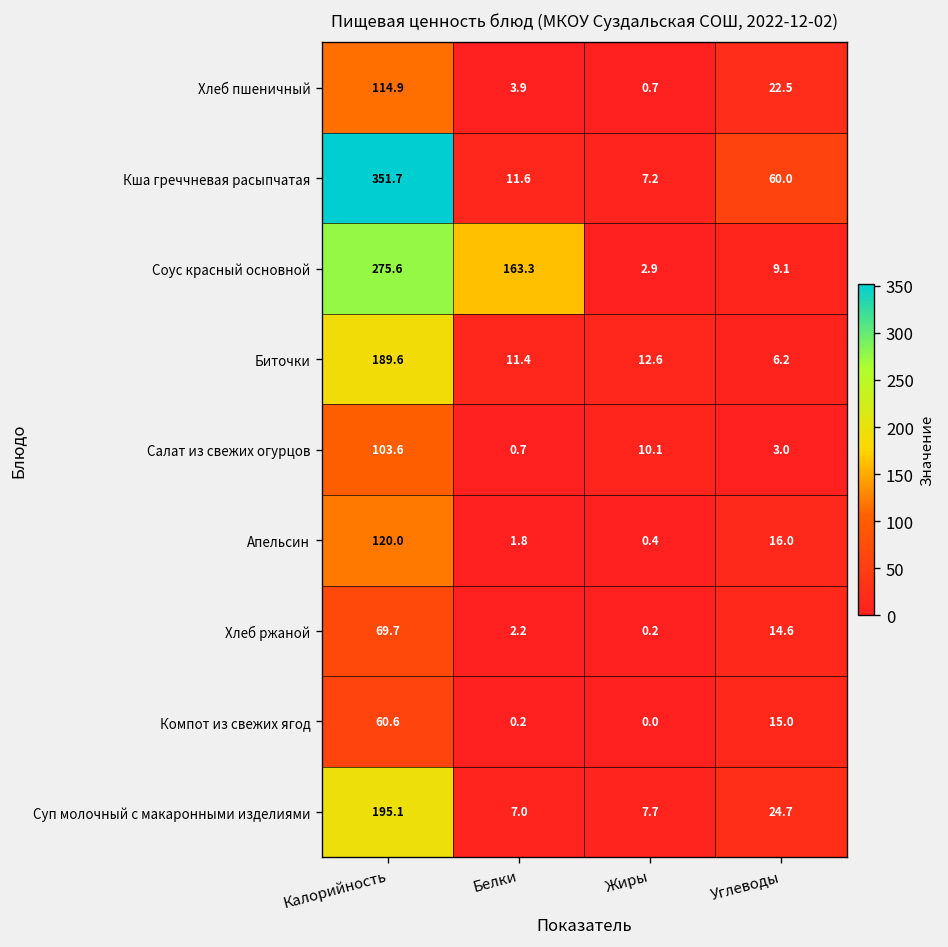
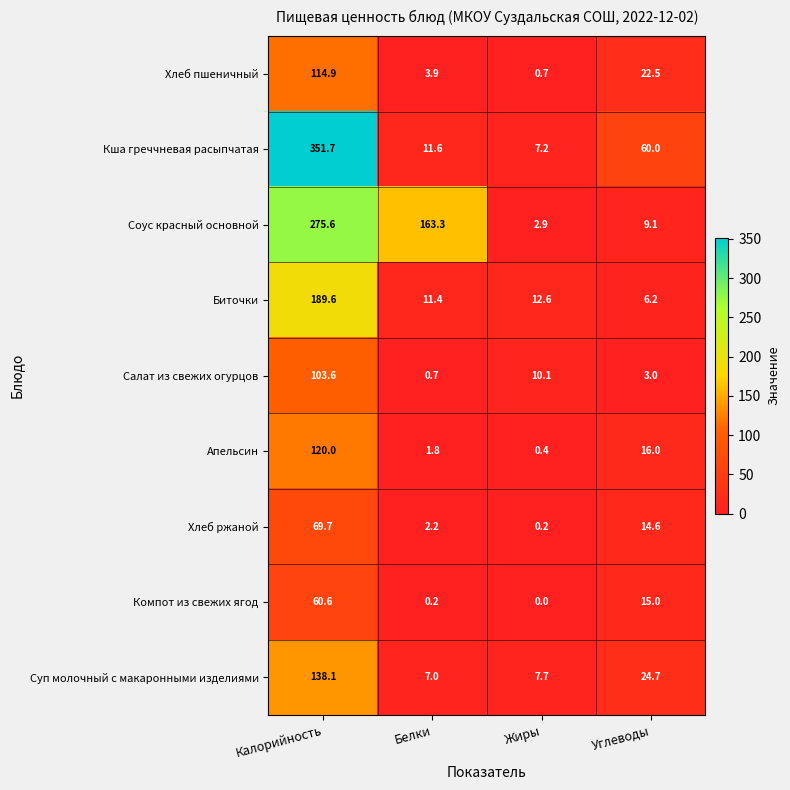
Суп молочный с макаронными изделиями, Калорийность: 195.1 -> 138.1
